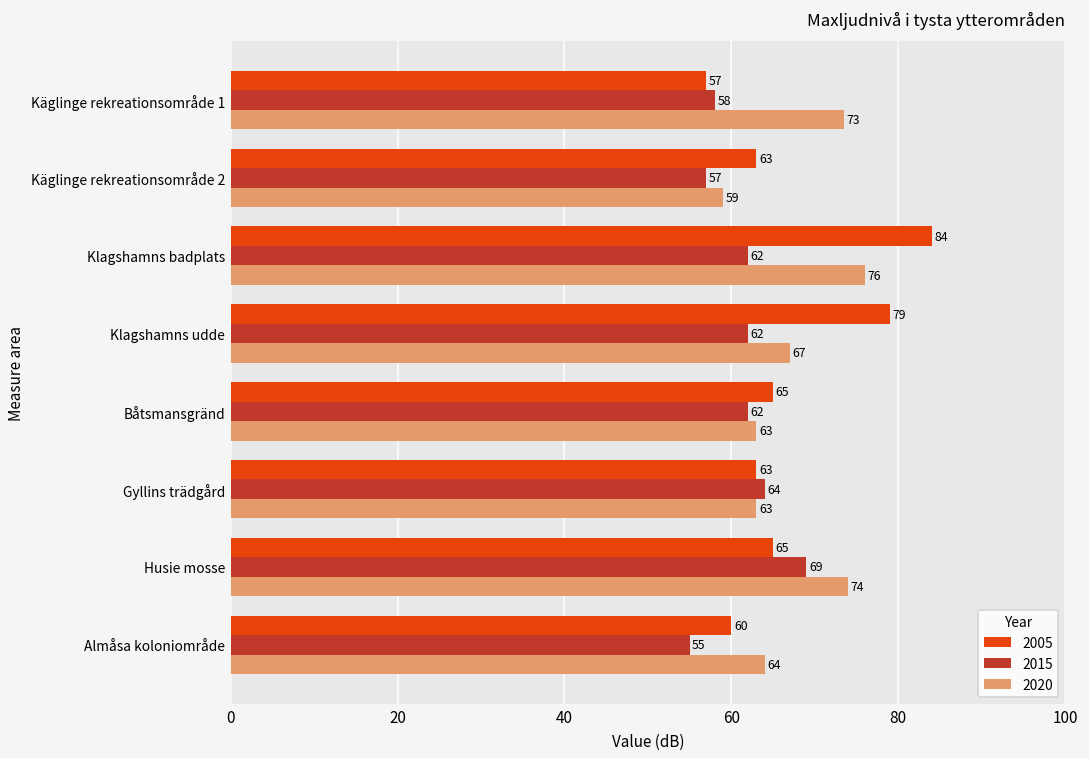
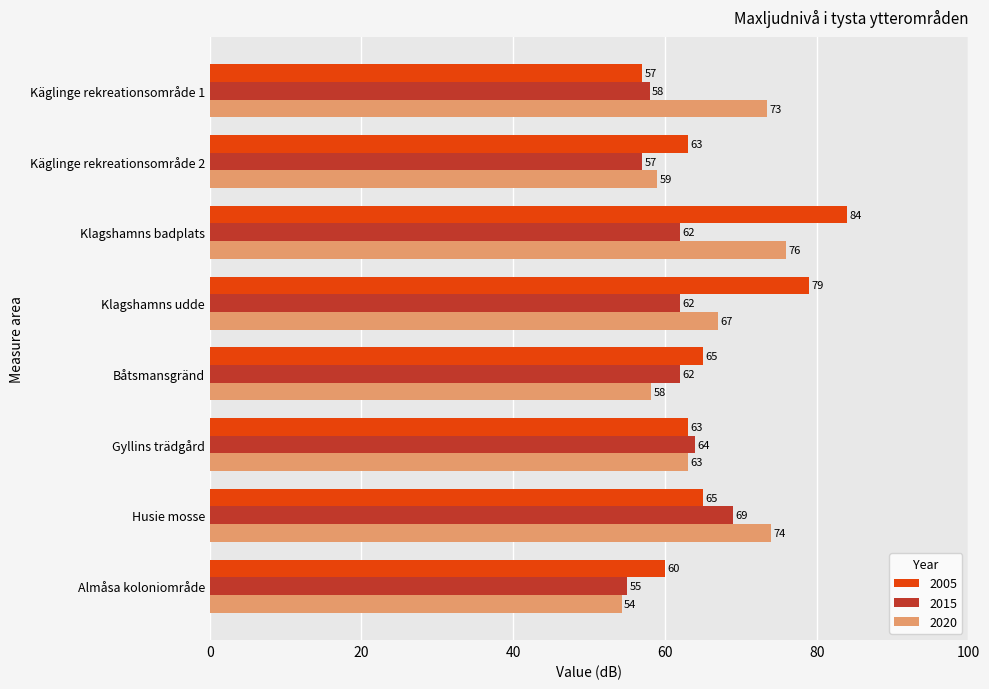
2020, Båtsmansgränd: 63 -> 58
2020, Almåsa koloniområde: 64 -> 54
